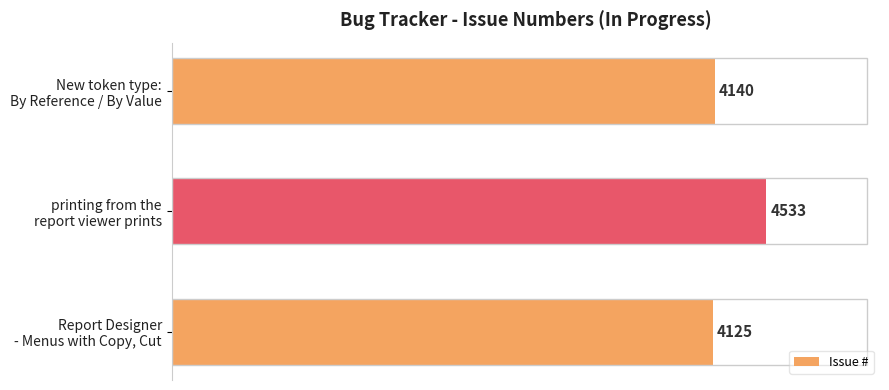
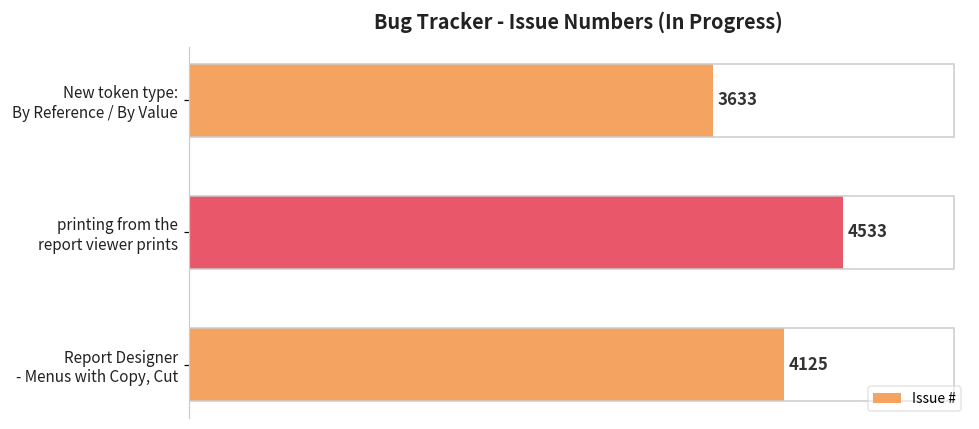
New token type: By Reference / By Value: 4140 -> 3633
